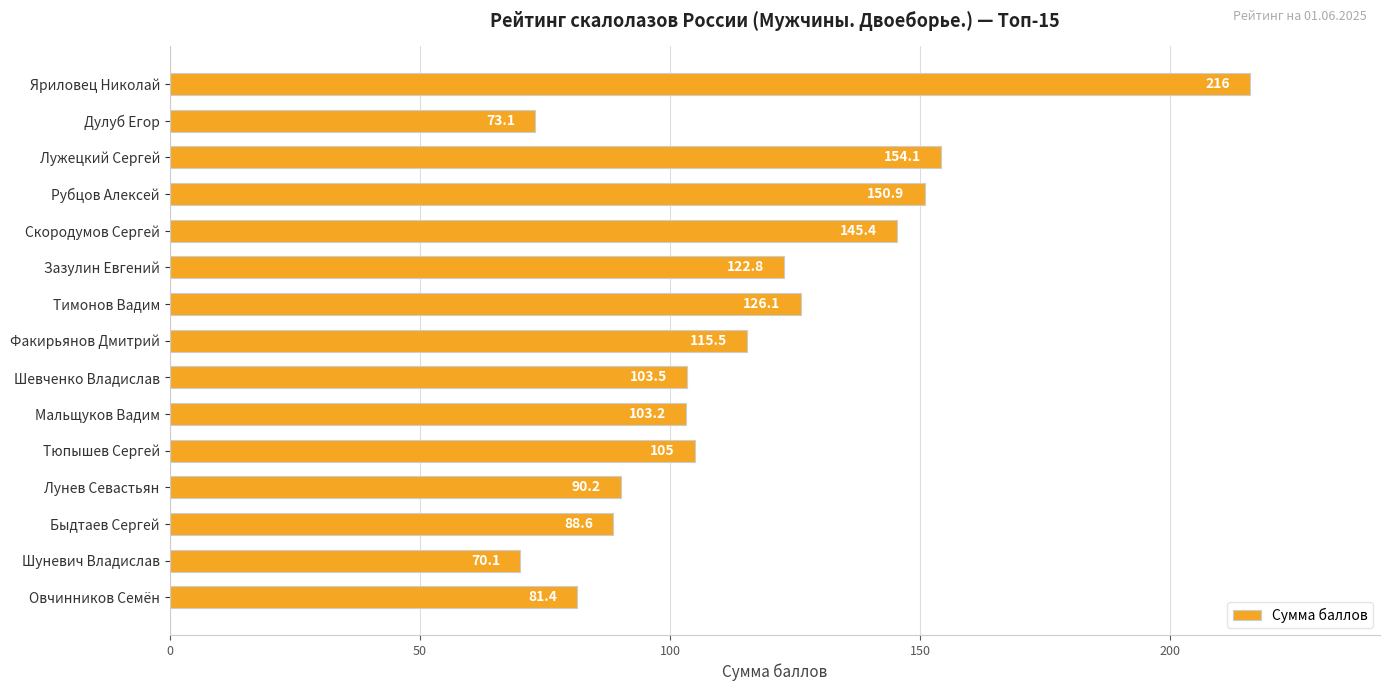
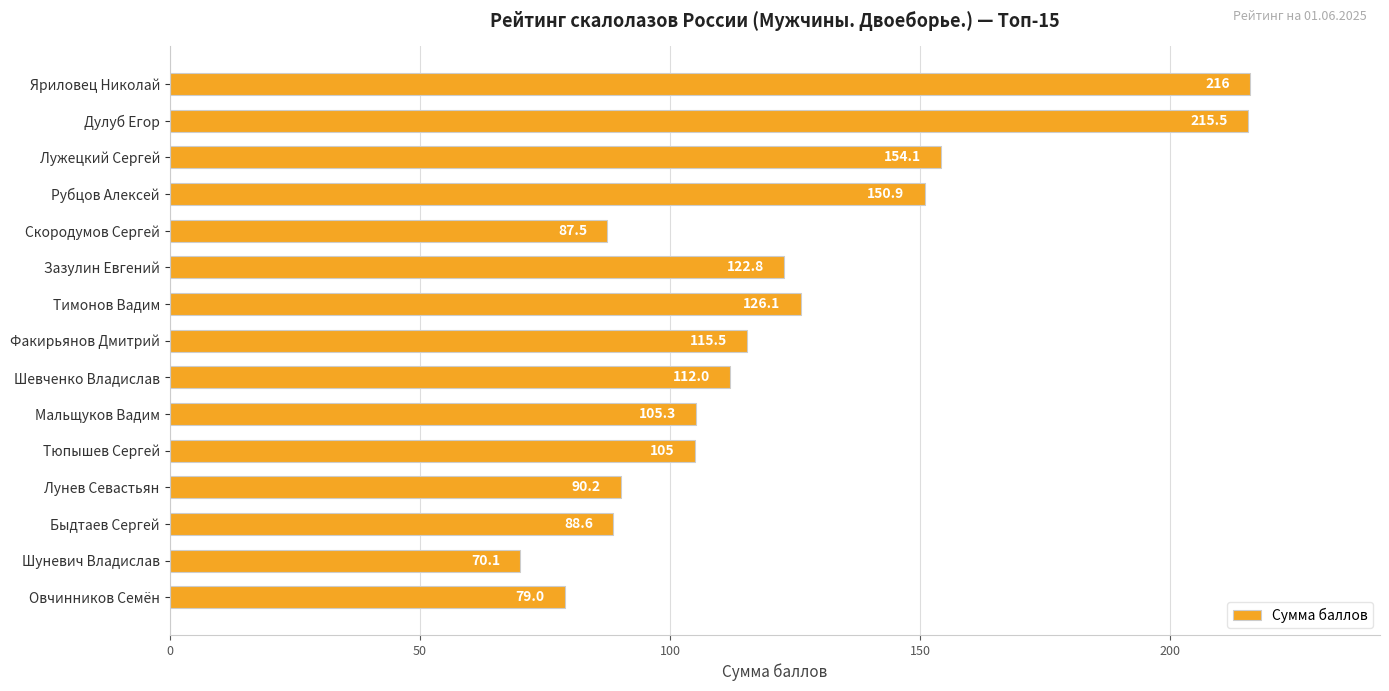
Дулуб Егор: 73.1 -> 215.5
Скородумов Сергей: 145.4 -> 87.5
Шевченко Владислав: 103.5 -> 112.0
Мальщуков Вадим: 103.2 -> 105.3
Овчинников Семён: 81.4 -> 79.0
